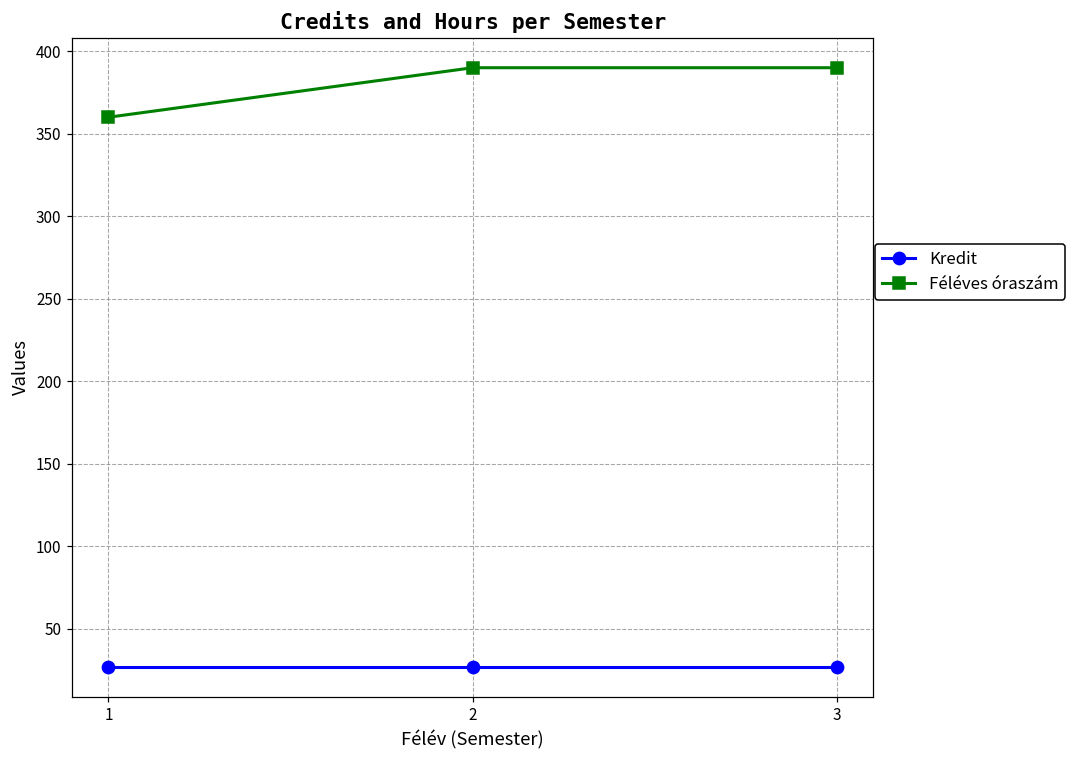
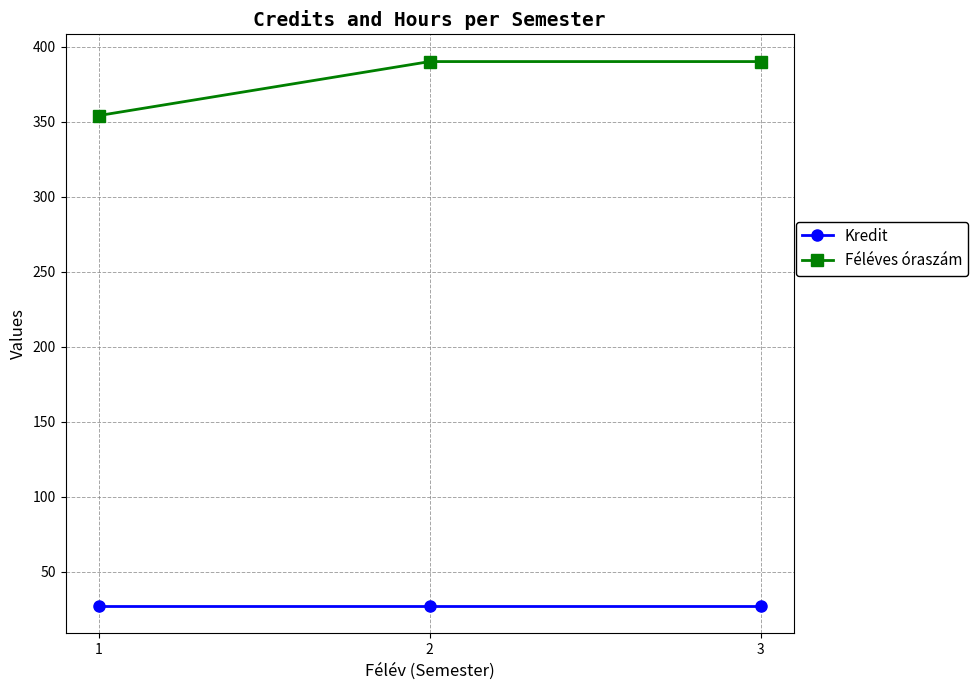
Féléves óraszám, 1: 360 -> 354
